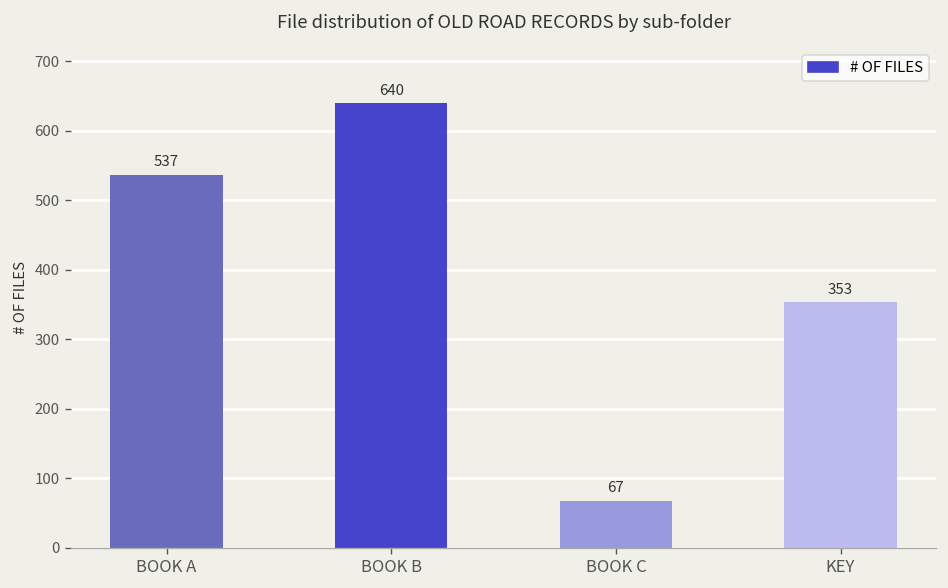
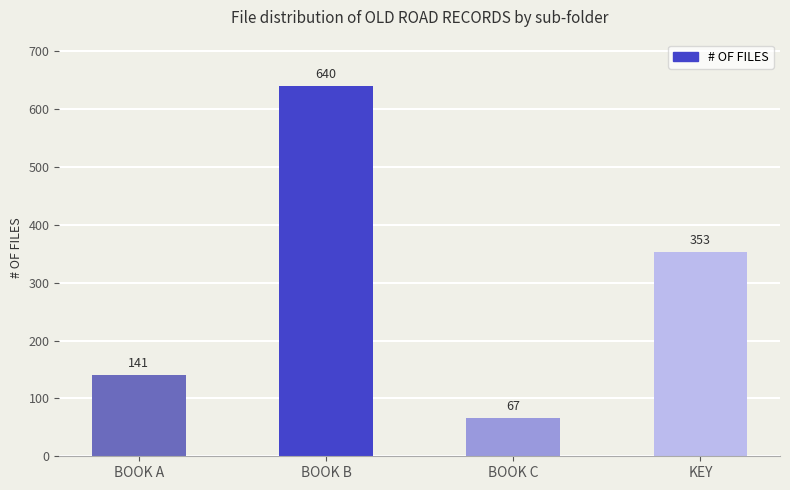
BOOK A: 537 -> 141
